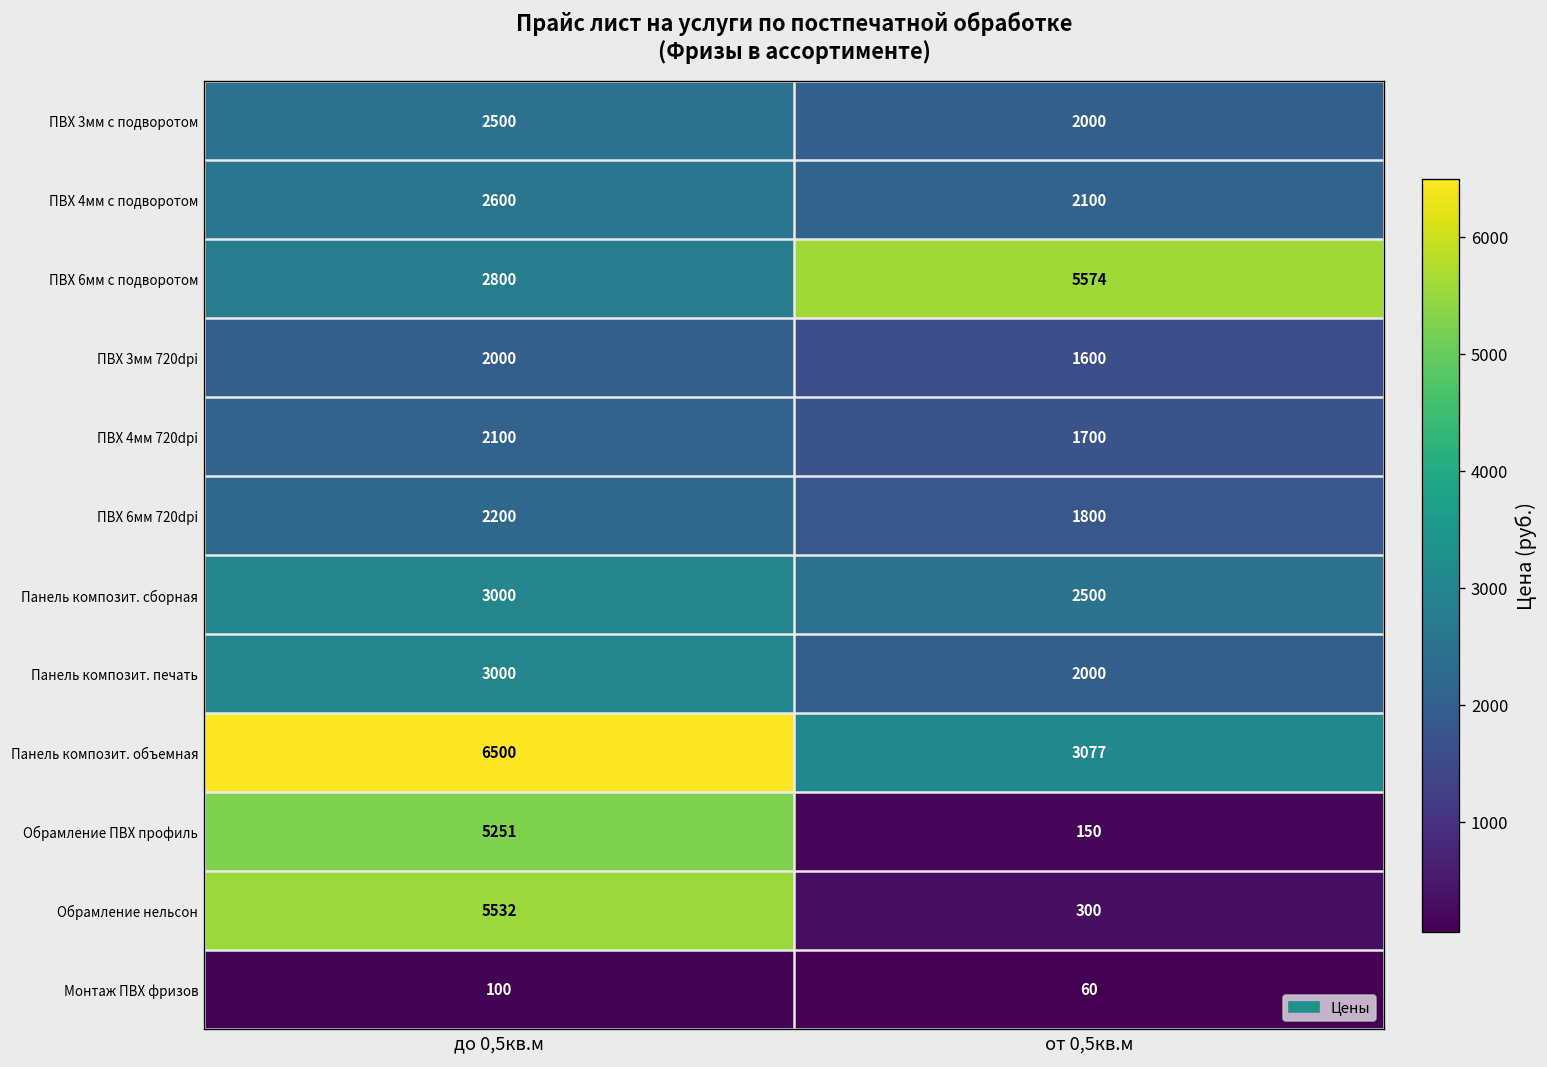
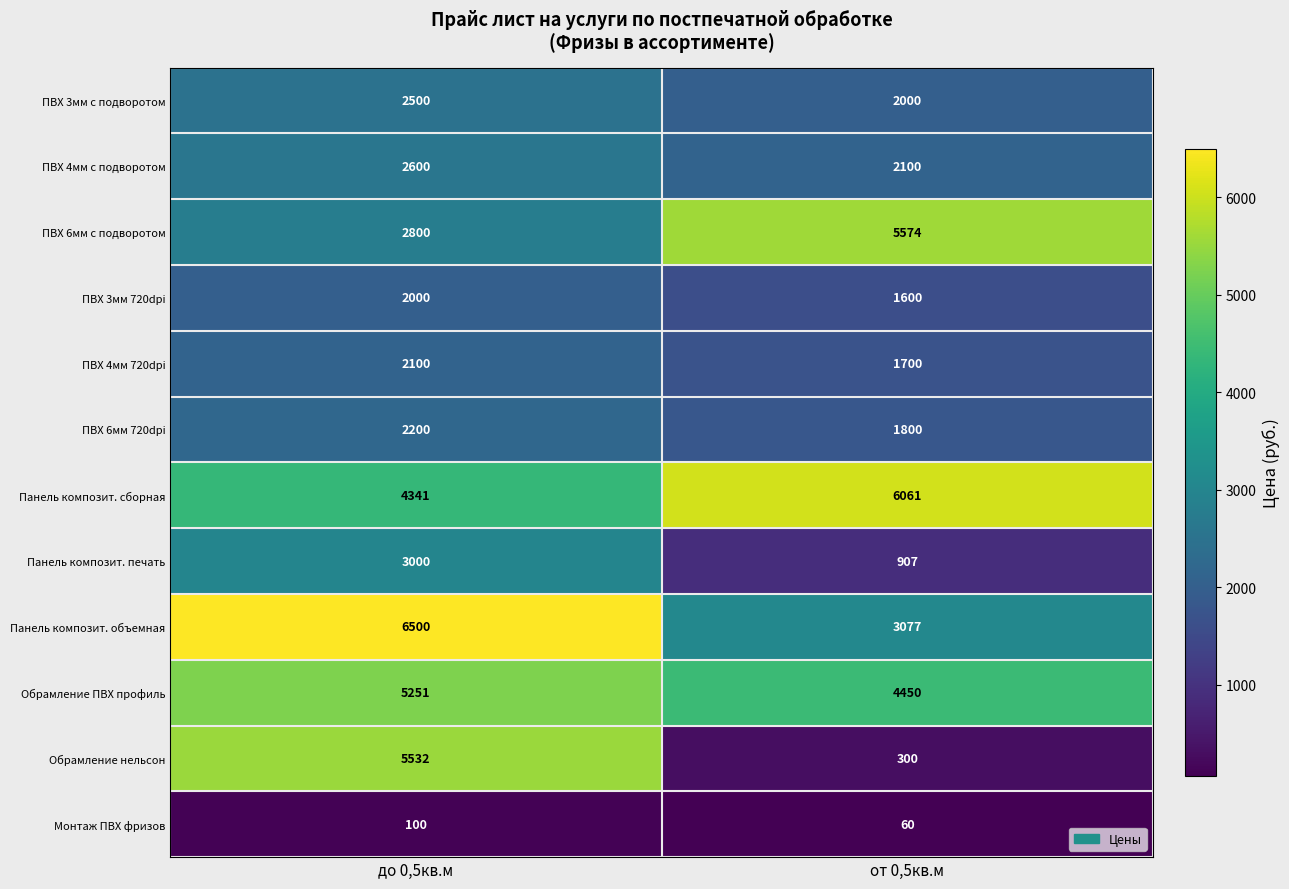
Панель композит. сборная, до 0,5кв.м: 3000 -> 4341
Панель композит. сборная, от 0,5кв.м: 2500 -> 6061
Панель композит. печать, от 0,5кв.м: 2000 -> 907
Обрамление ПВХ профиль, от 0,5кв.м: 150 -> 4450
